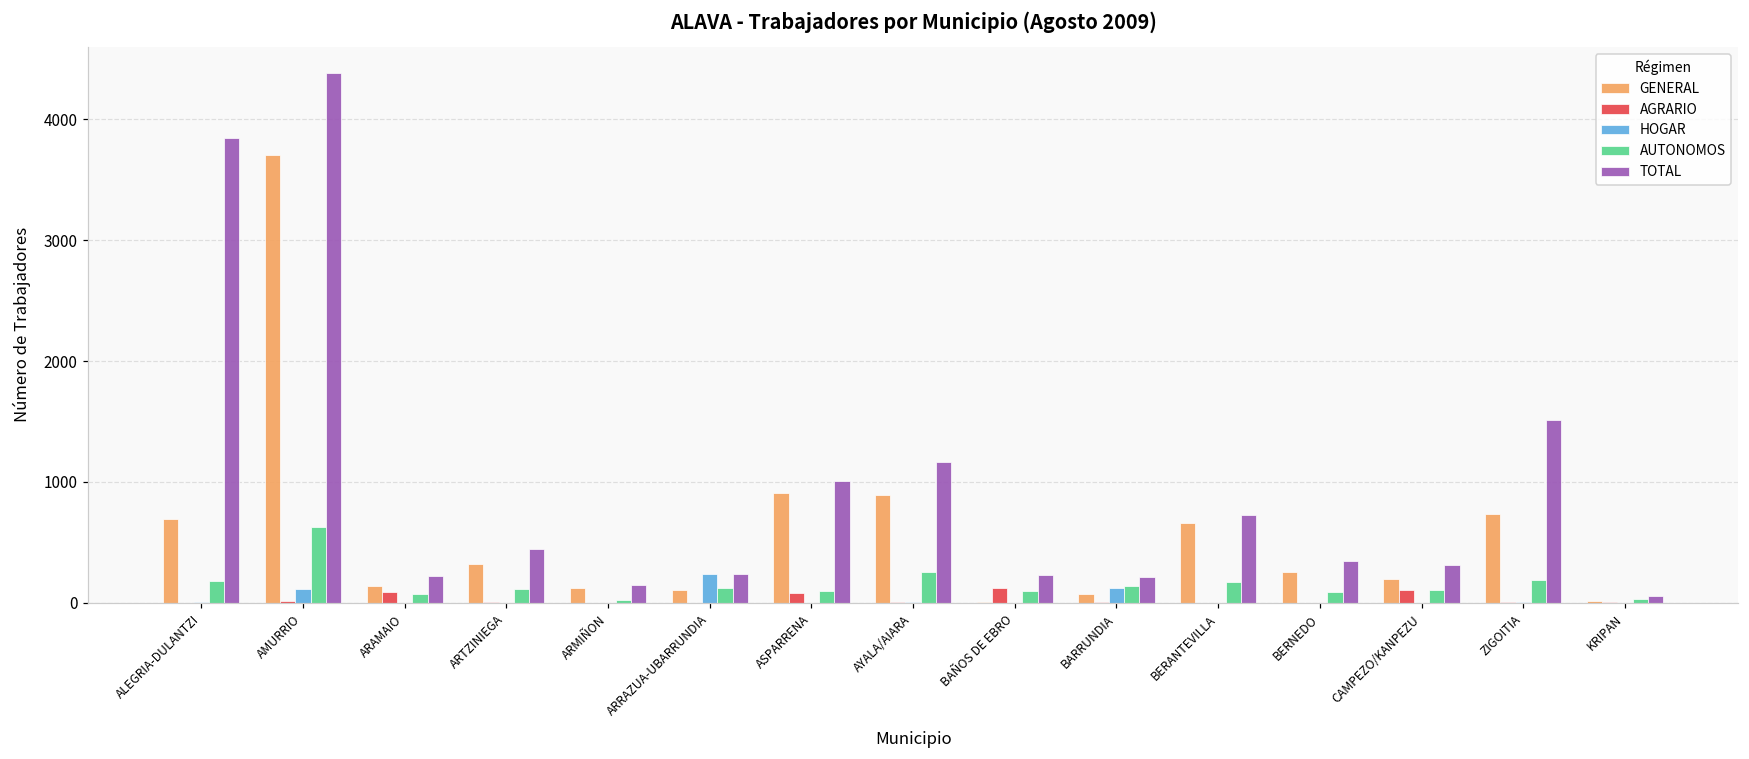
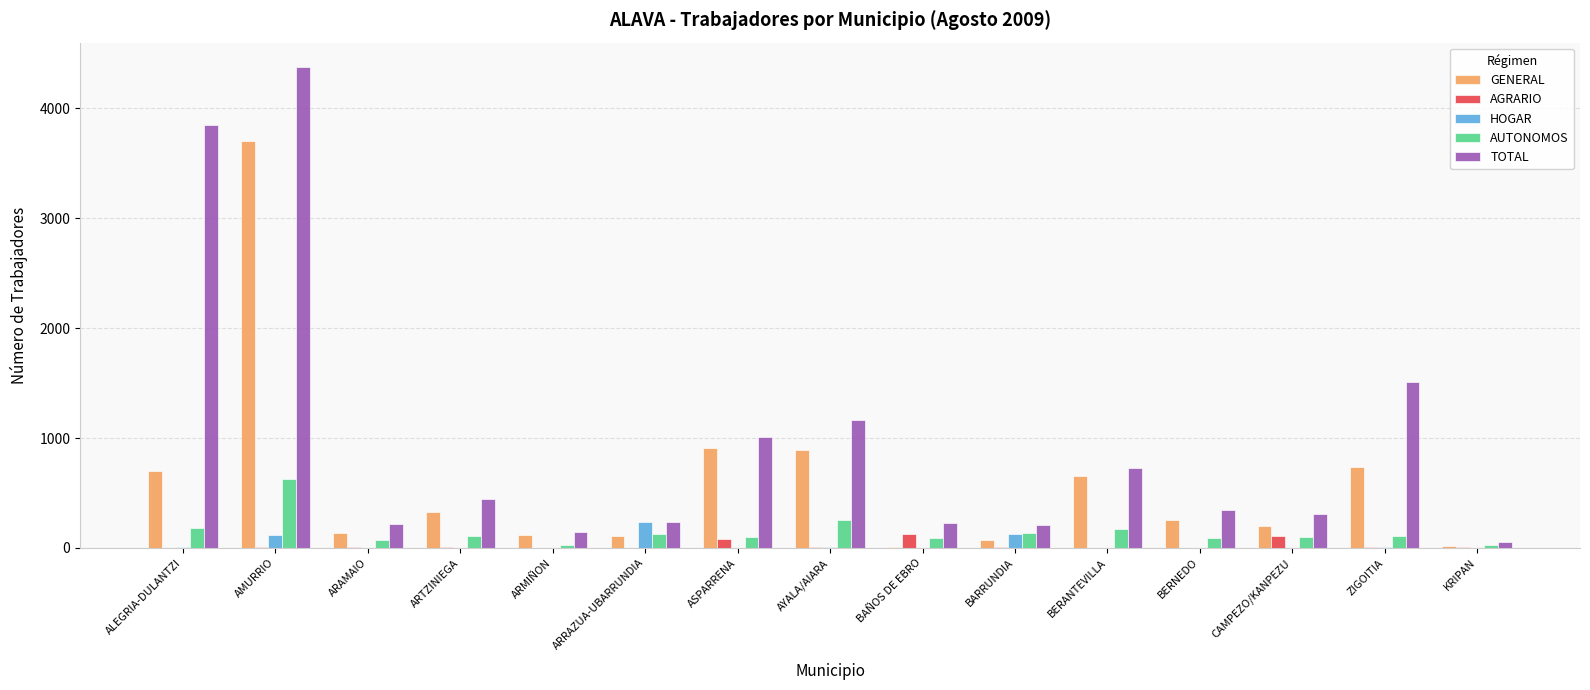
AGRARIO, ARAMAIO: 90 -> 10
AUTONOMOS, ZIGOITIA: 190 -> 110
